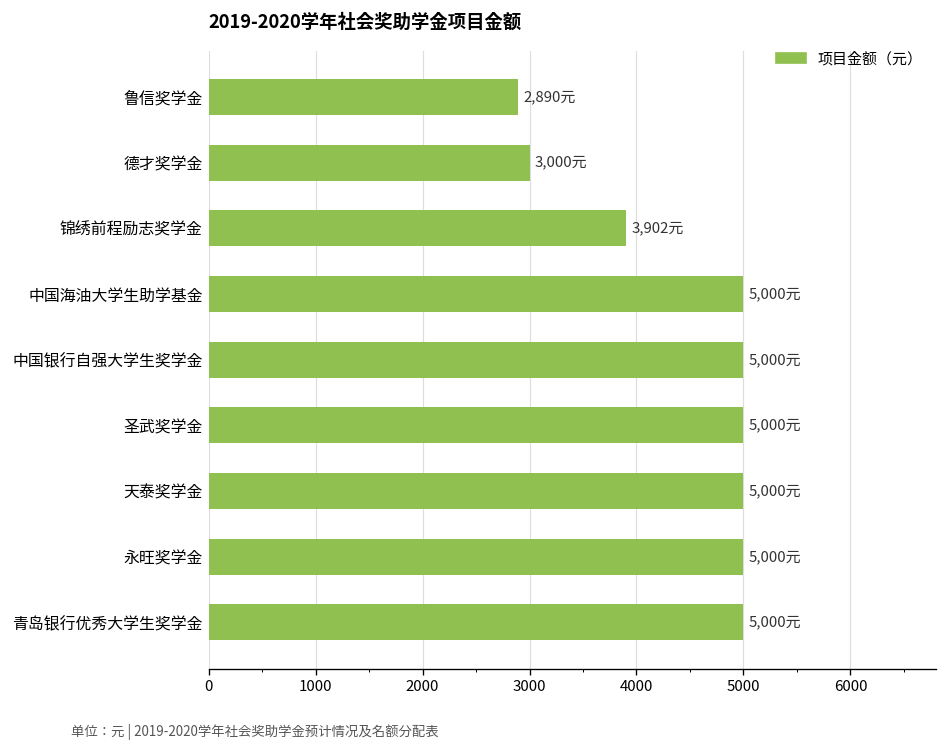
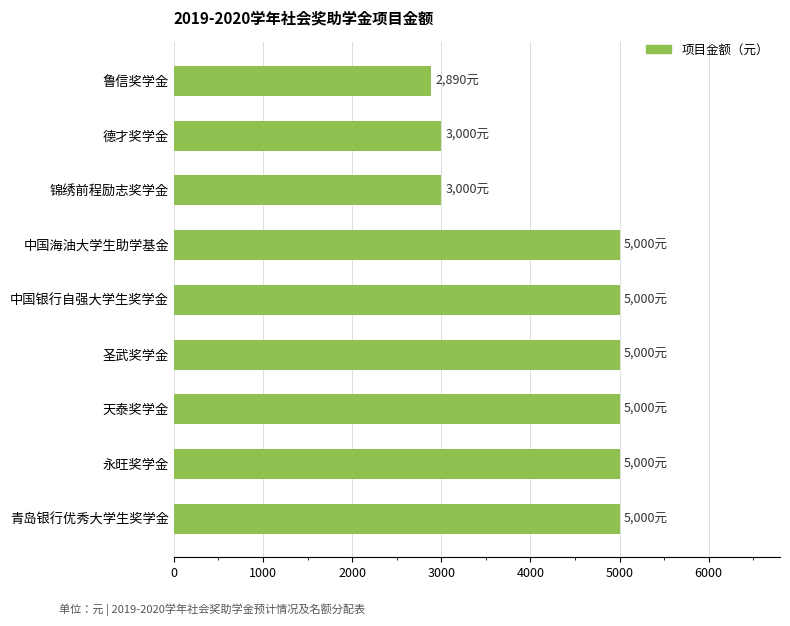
锦绣前程励志奖学金: 3,902元 -> 3,000元
